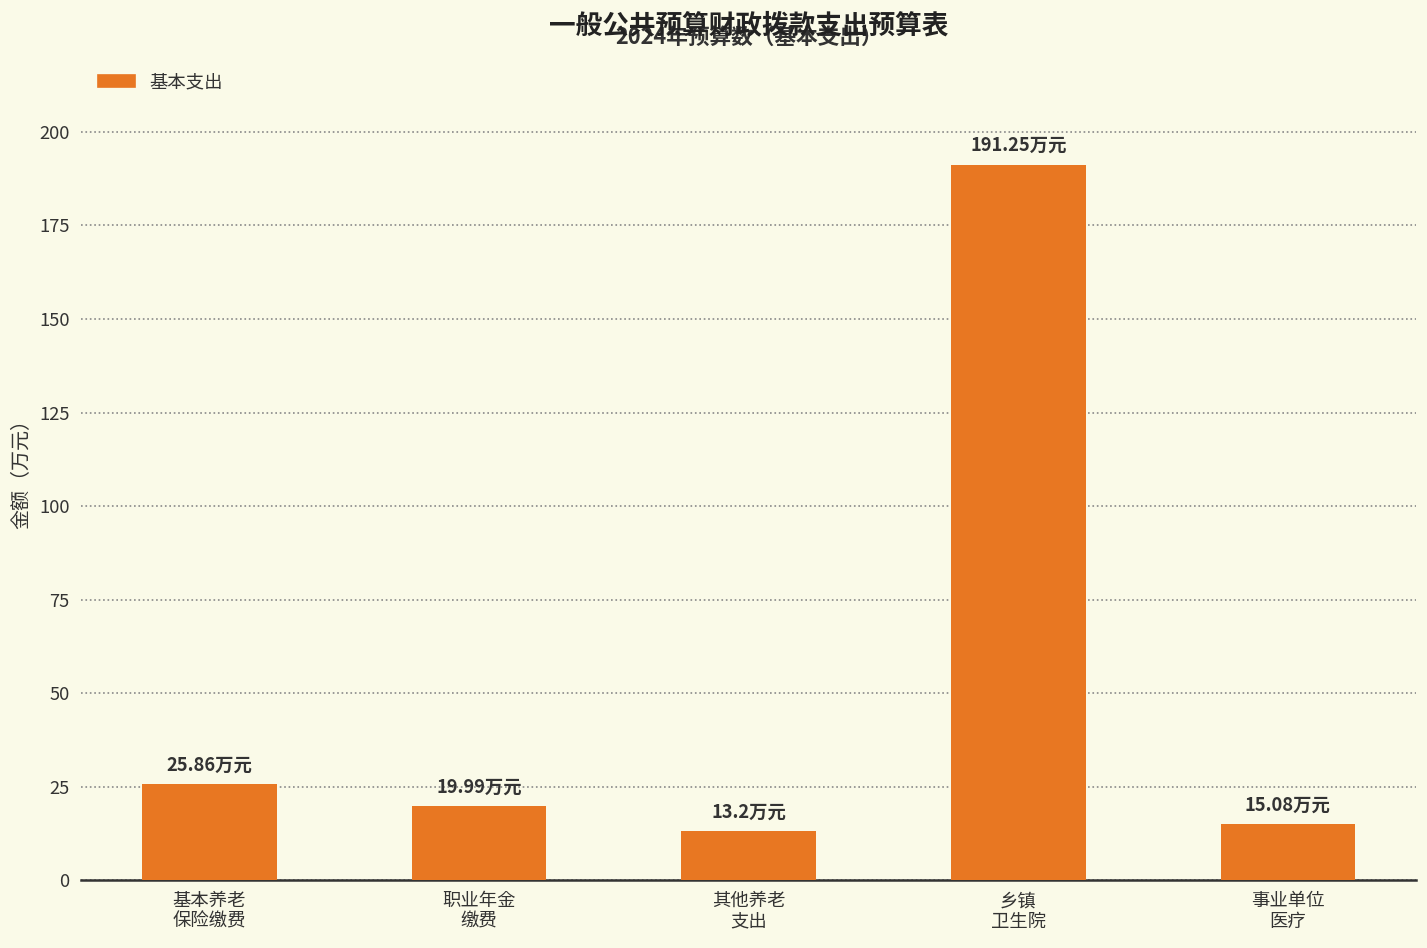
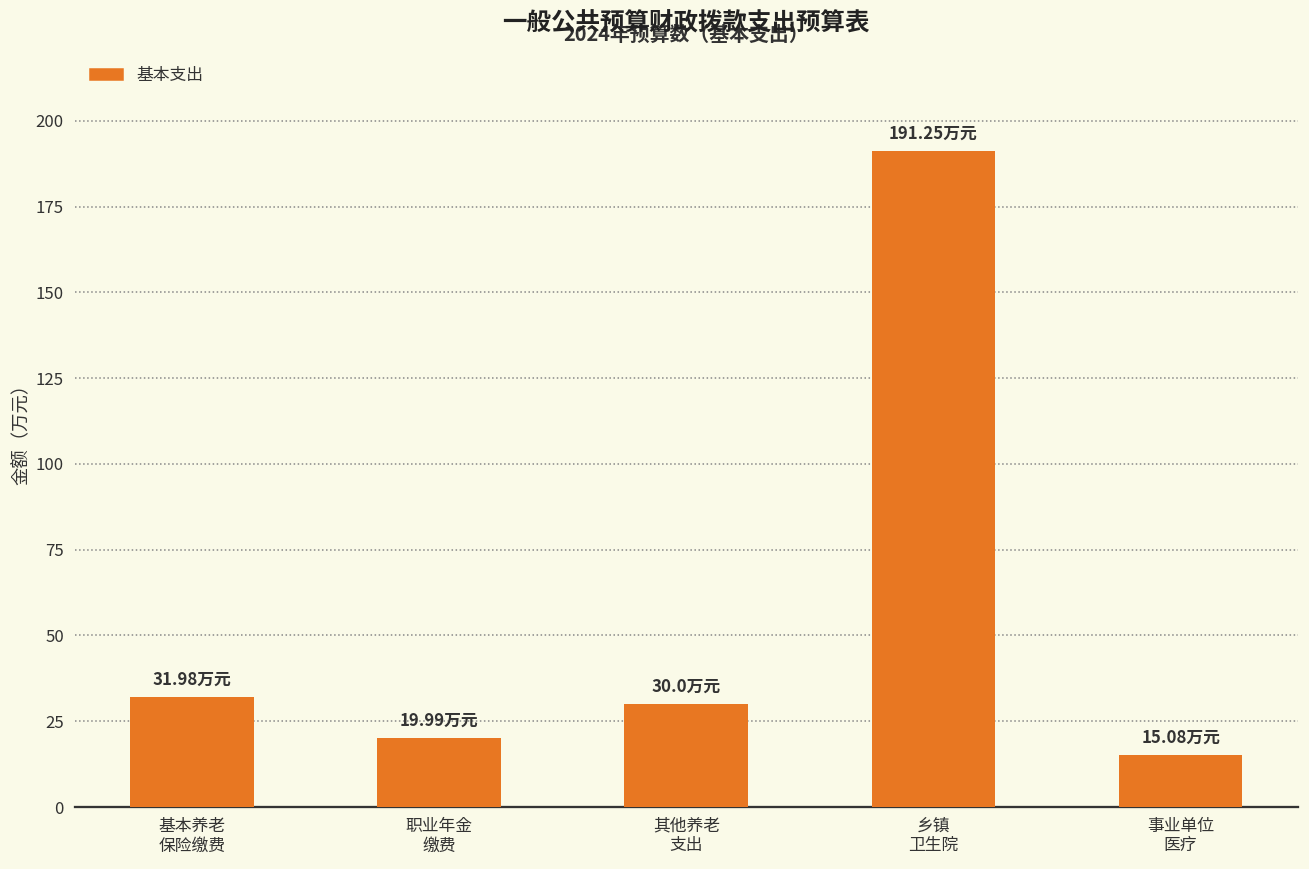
基本养老 保险缴费: 25.86 -> 31.98
其他养老 支出: 13.2 -> 30.0
